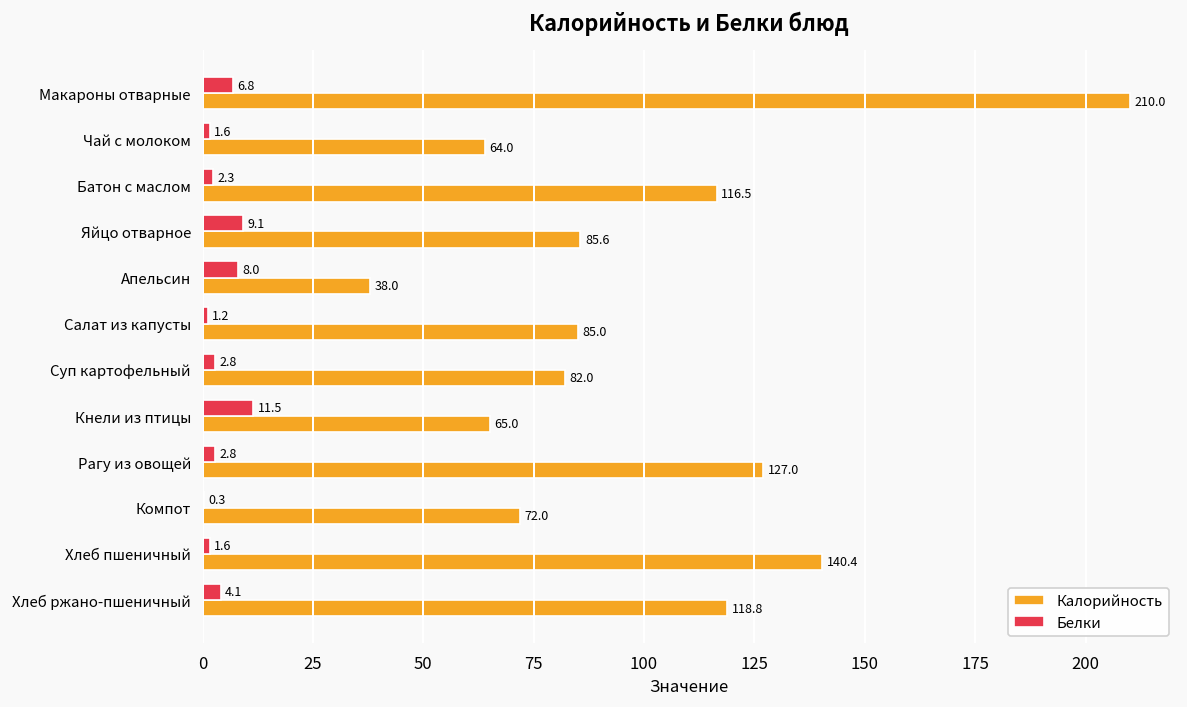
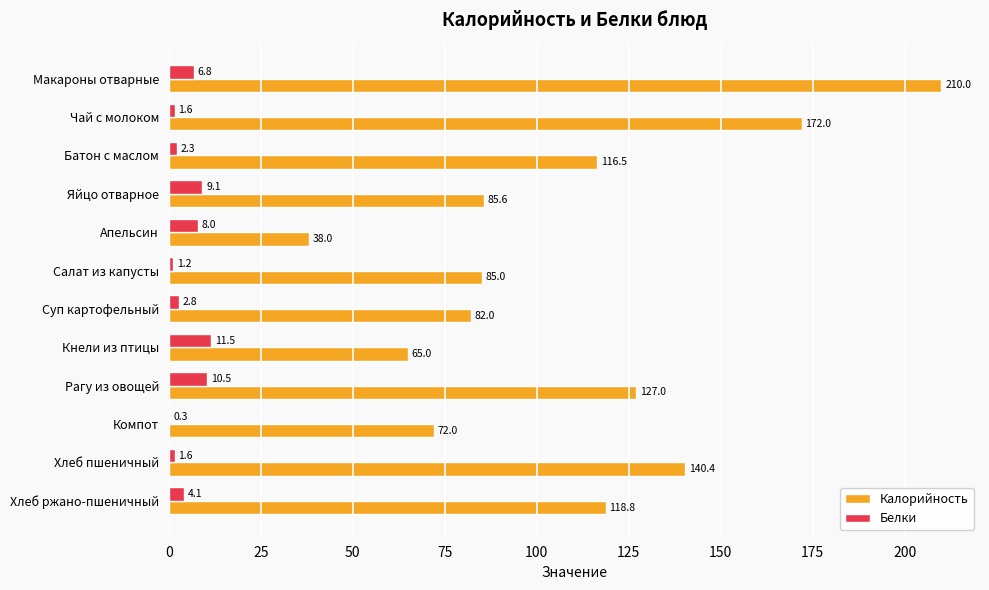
Калорийность, Чай с молоком: 64.0 -> 172.0
Белки, Рагу из овощей: 2.8 -> 10.5
